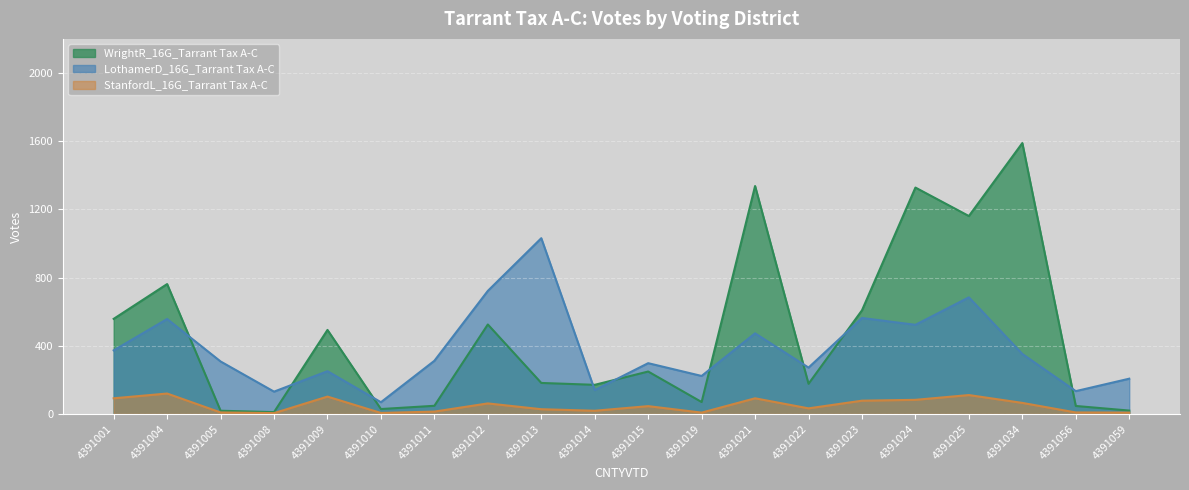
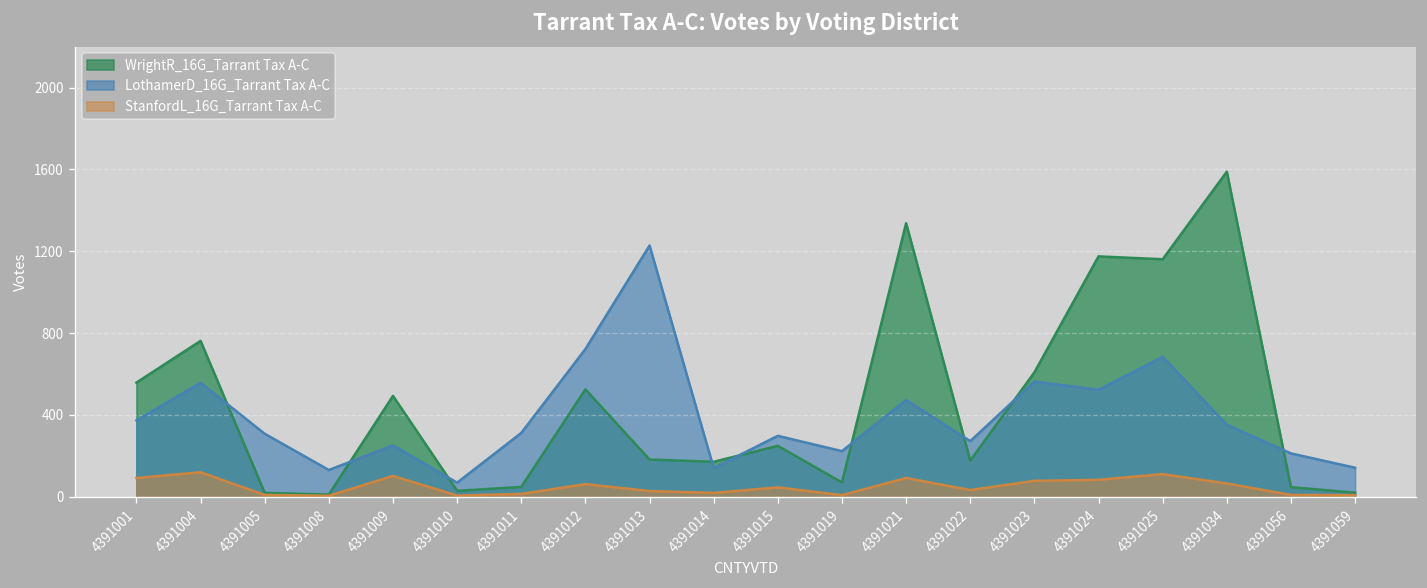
LothamerD_16G_Tarrant Tax A-C, 4391013: 1030 -> 1230
WrightR_16G_Tarrant Tax A-C, 4391024: 1330 -> 1180
LothamerD_16G_Tarrant Tax A-C, 4391056: 130 -> 210
LothamerD_16G_Tarrant Tax A-C, 4391059: 210 -> 140
